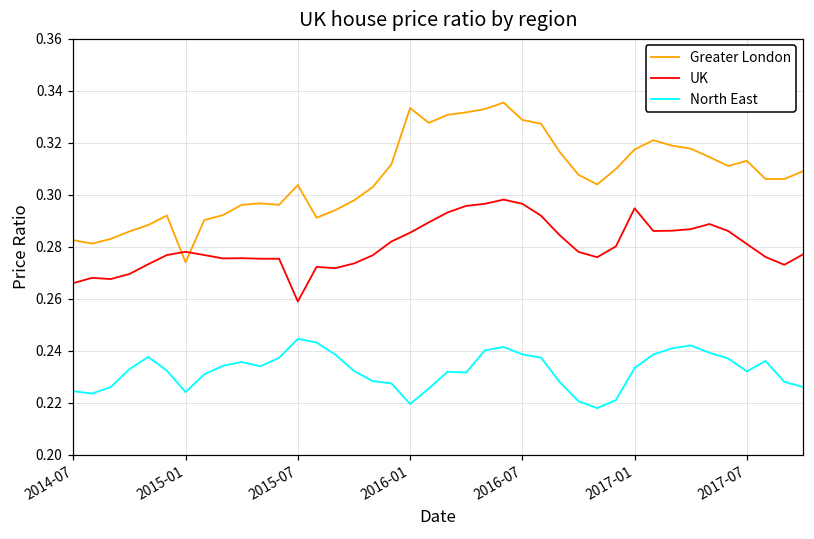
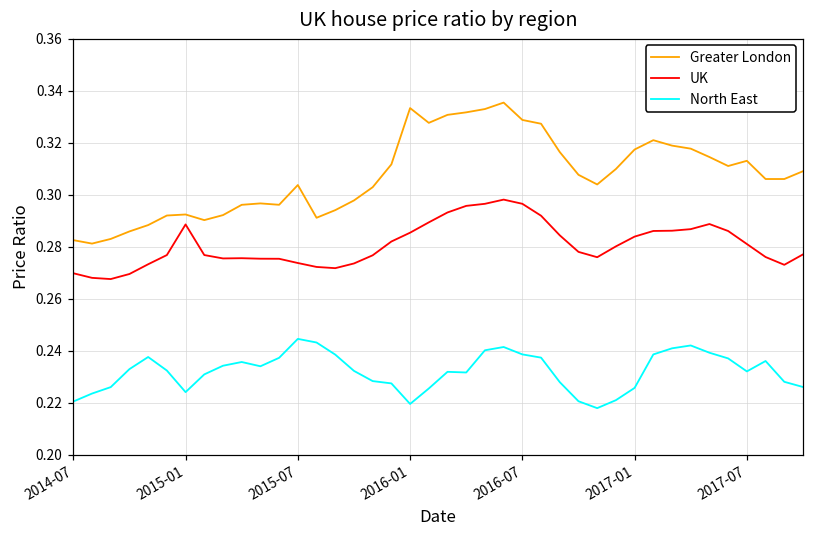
UK, 2014-07: 0.266 -> 0.270
North East, 2014-07: 0.224 -> 0.220
Greater London, 2015-01: 0.274 -> 0.292
UK, 2015-01: 0.278 -> 0.289
UK, 2015-07: 0.259 -> 0.274
UK, 2017-01: 0.295 -> 0.284
North East, 2017-01: 0.233 -> 0.226
